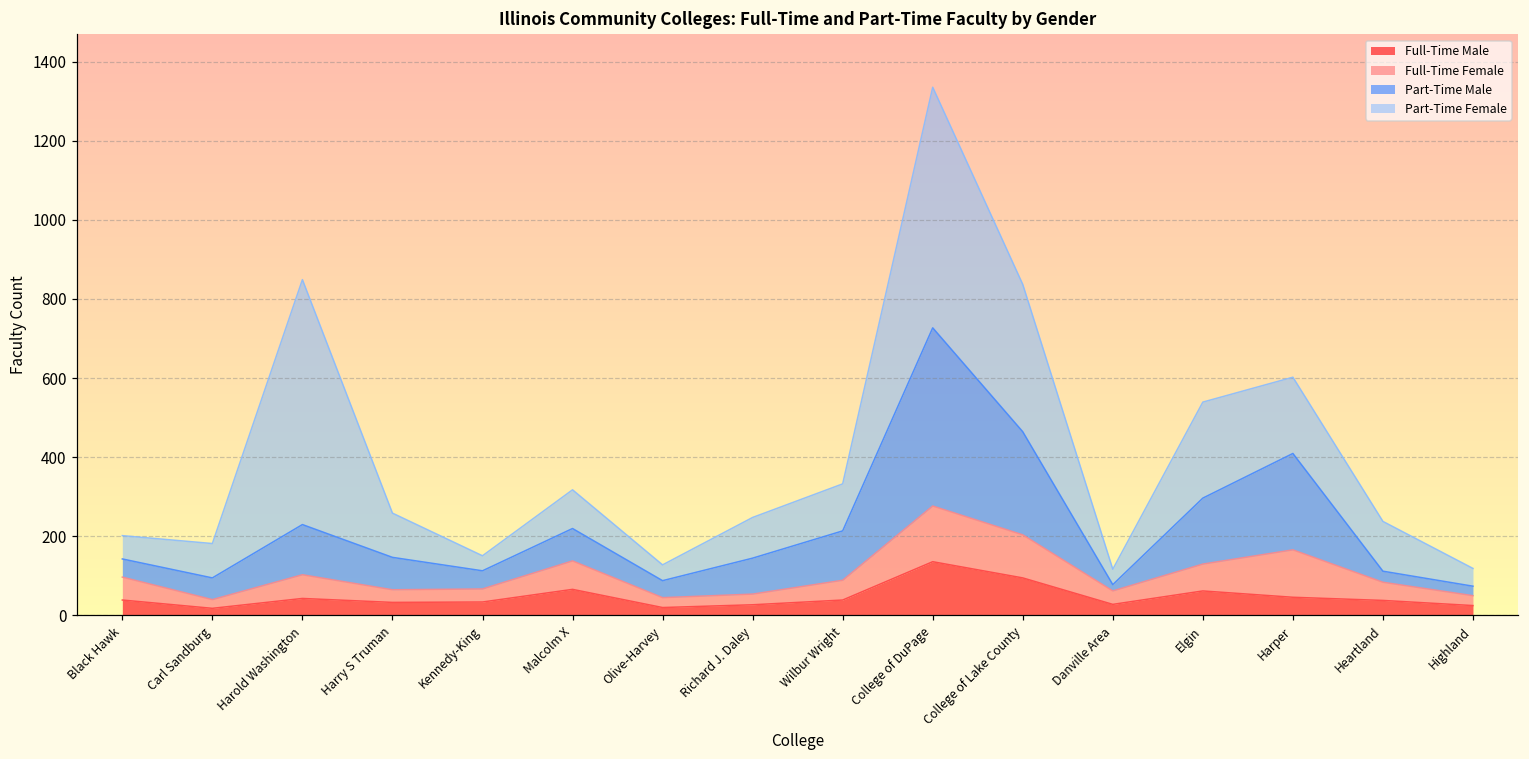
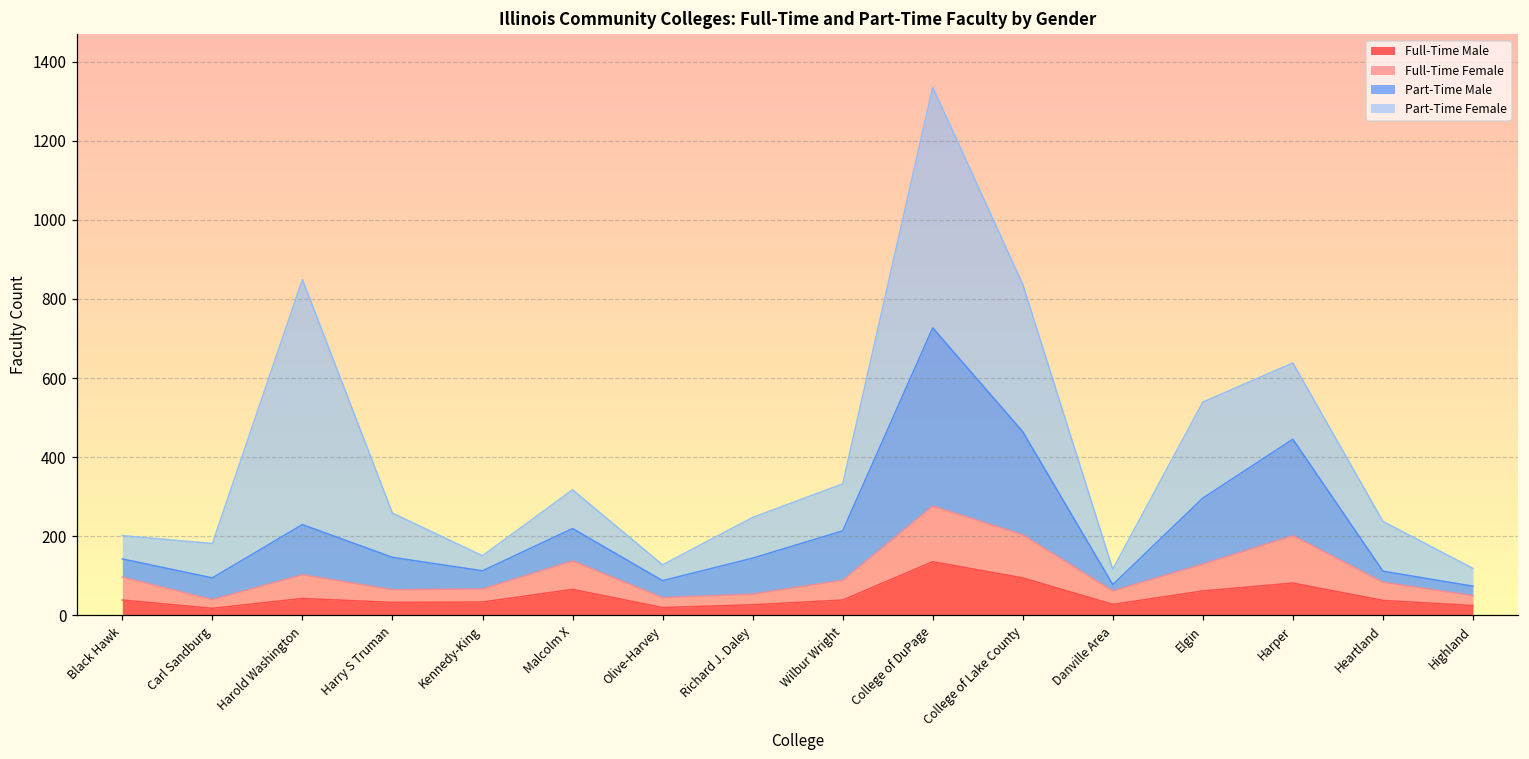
Full-Time Male, Harper: 50 -> 80
